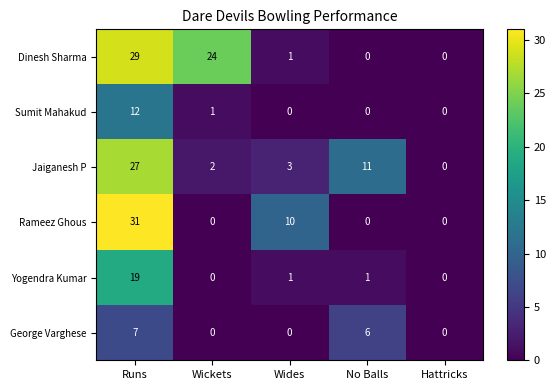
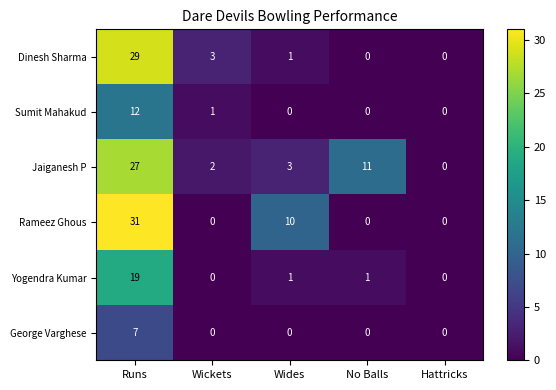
Dinesh Sharma, Wickets: 24 -> 3
George Varghese, No Balls: 6 -> 0
